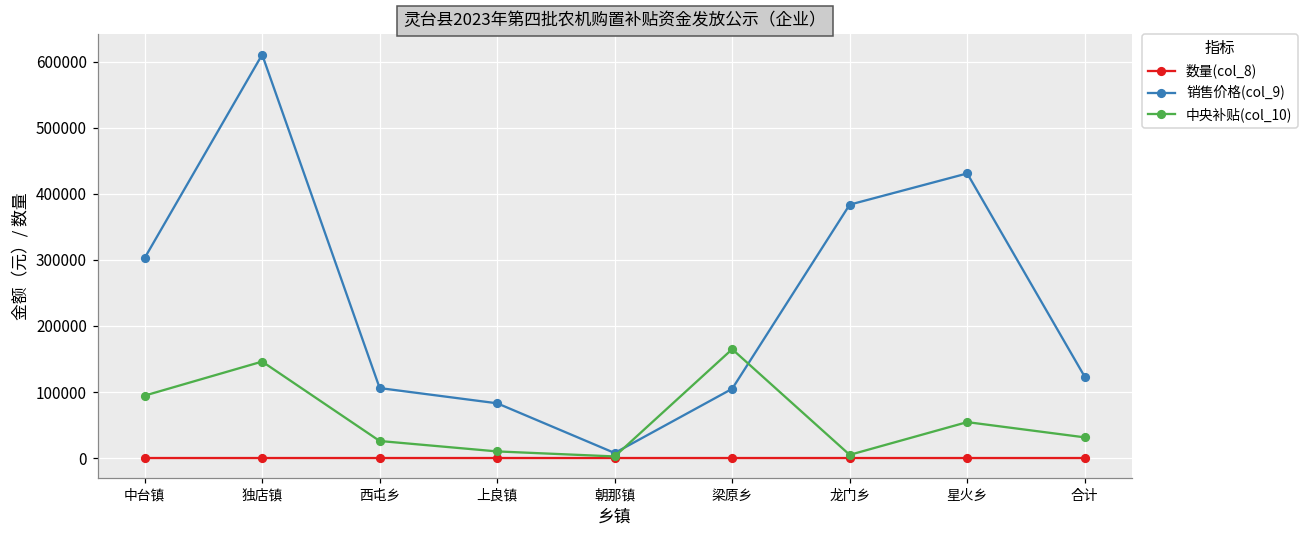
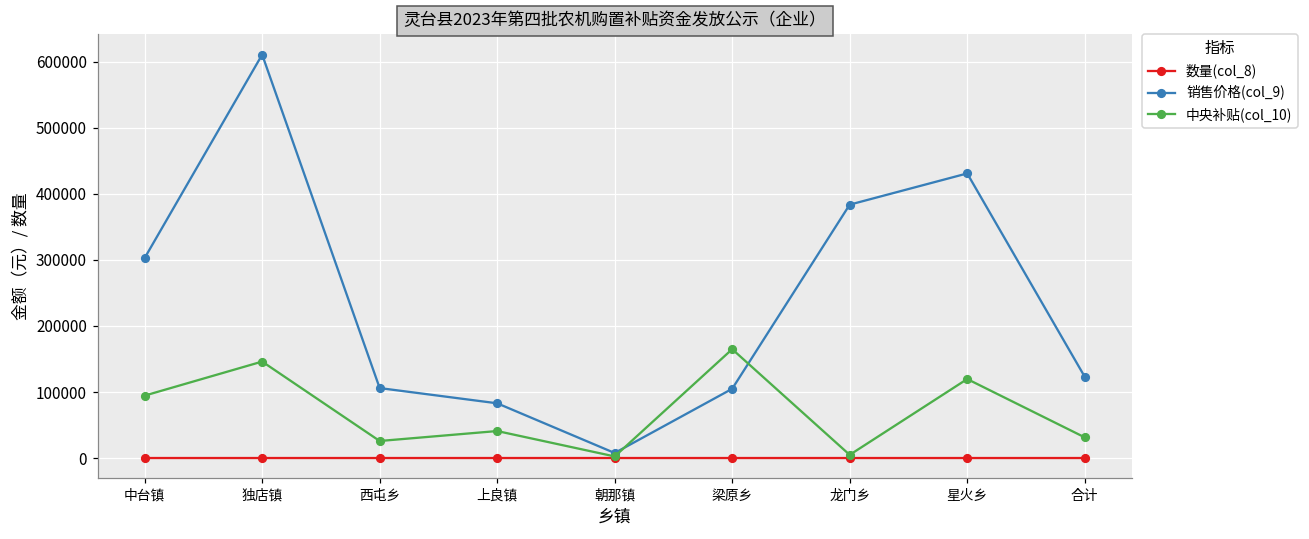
中央补贴(col_10), 上良镇: 10000 -> 40000
中央补贴(col_10), 星火乡: 50000 -> 120000
